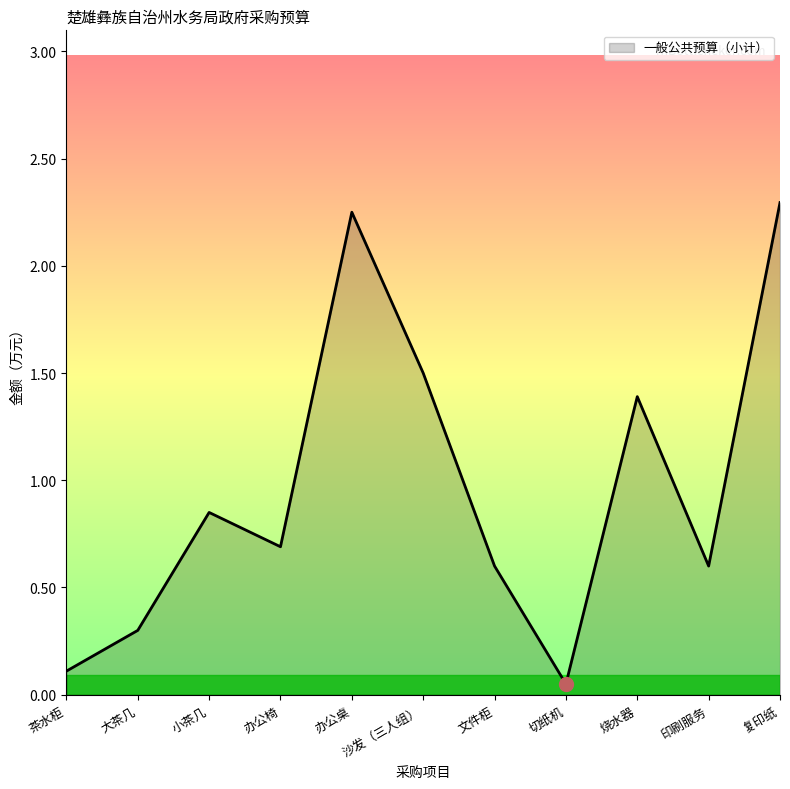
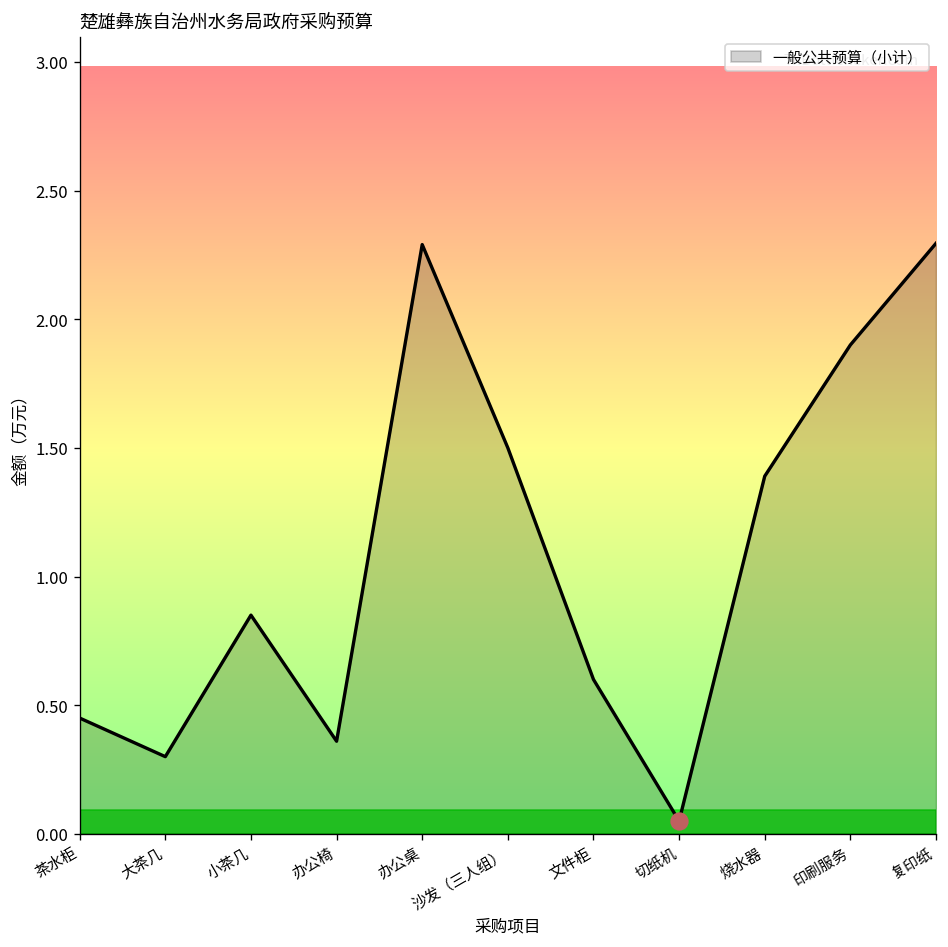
一般公共预算（小计）, 茶水柜: 0.11 -> 0.45
一般公共预算（小计）, 办公椅: 0.69 -> 0.36
一般公共预算（小计）, 办公桌: 2.25 -> 2.29
一般公共预算（小计）, 印刷服务: 0.6 -> 1.9
